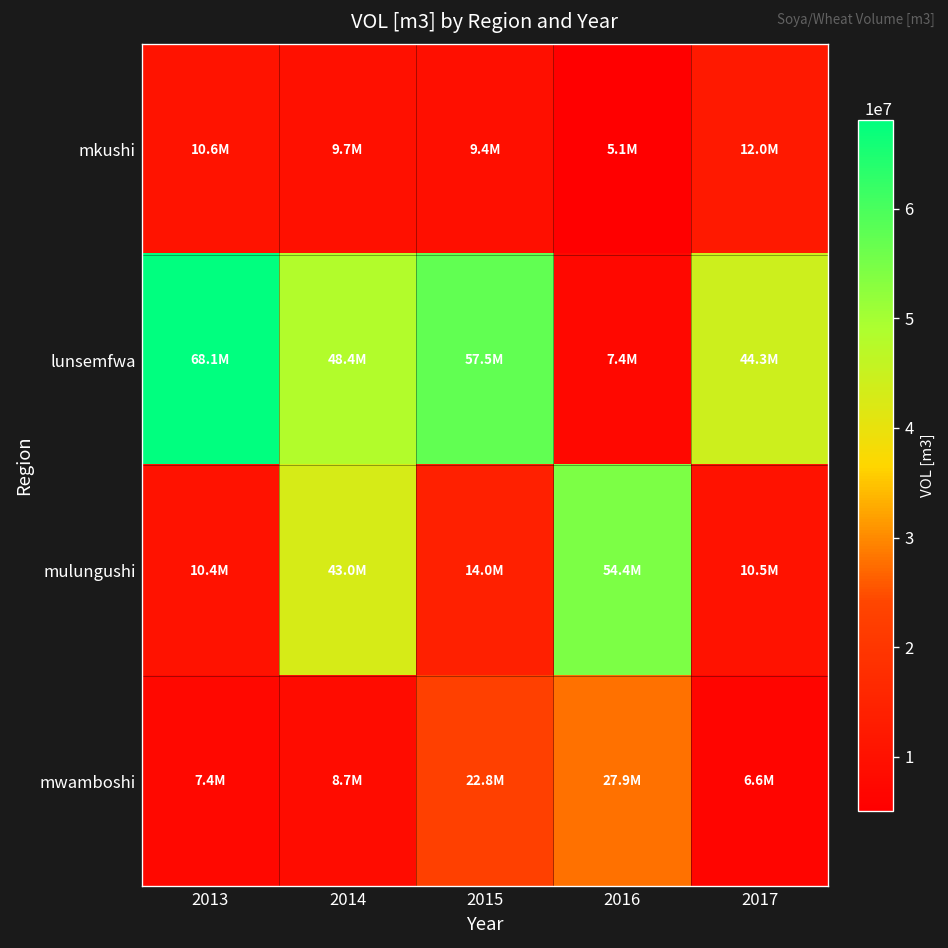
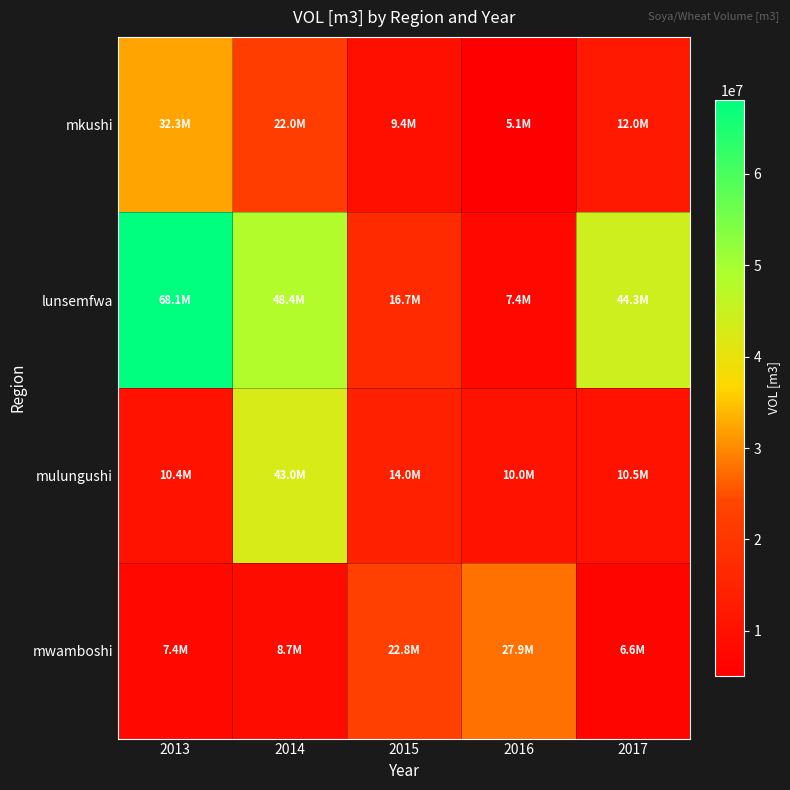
mkushi, 2013: 10.6M -> 32.3M
mkushi, 2014: 9.7M -> 22.0M
lunsemfwa, 2015: 57.5M -> 16.7M
mulungushi, 2016: 54.4M -> 10.0M
